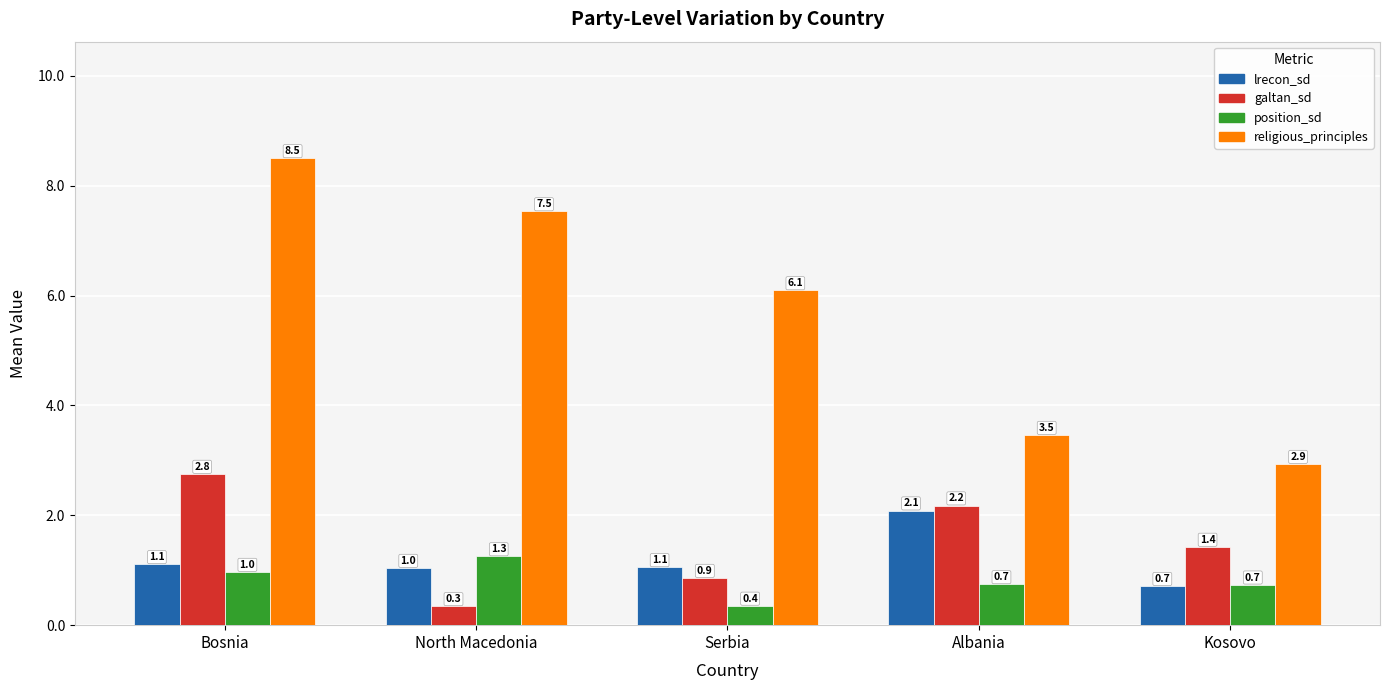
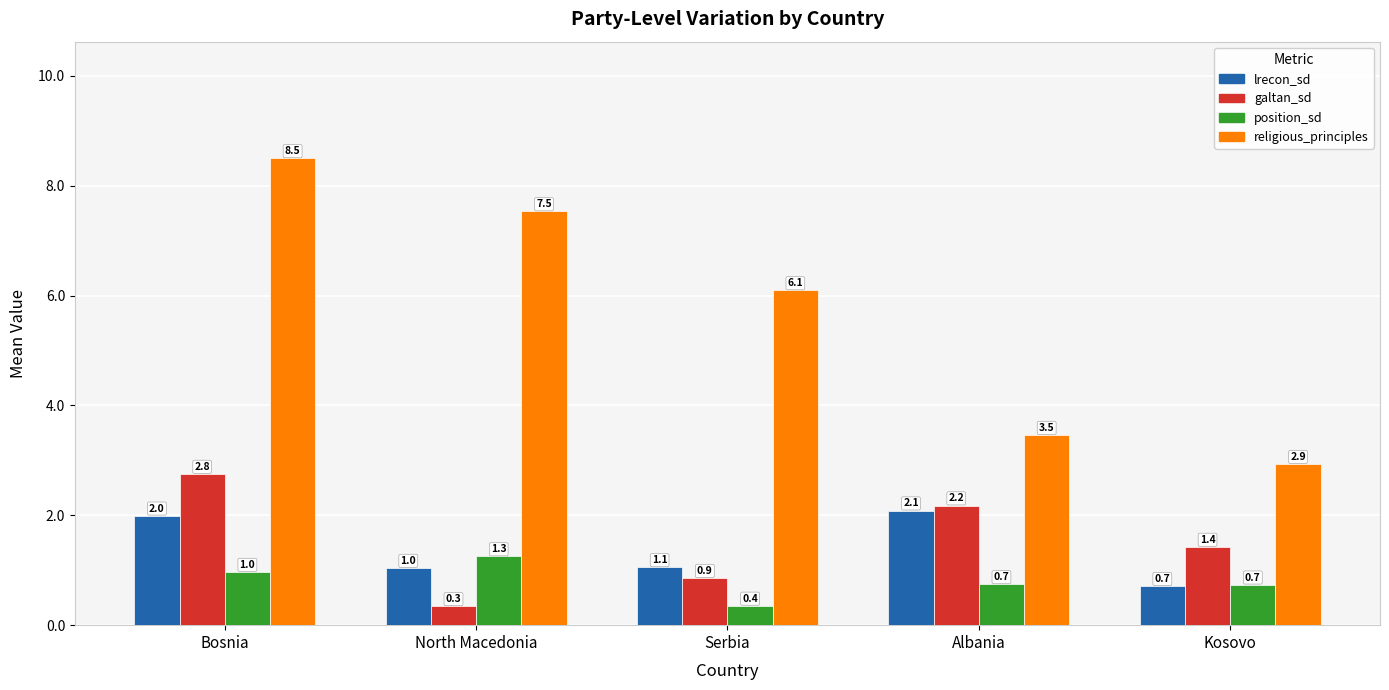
lrecon_sd, Bosnia: 1.1 -> 2.0
